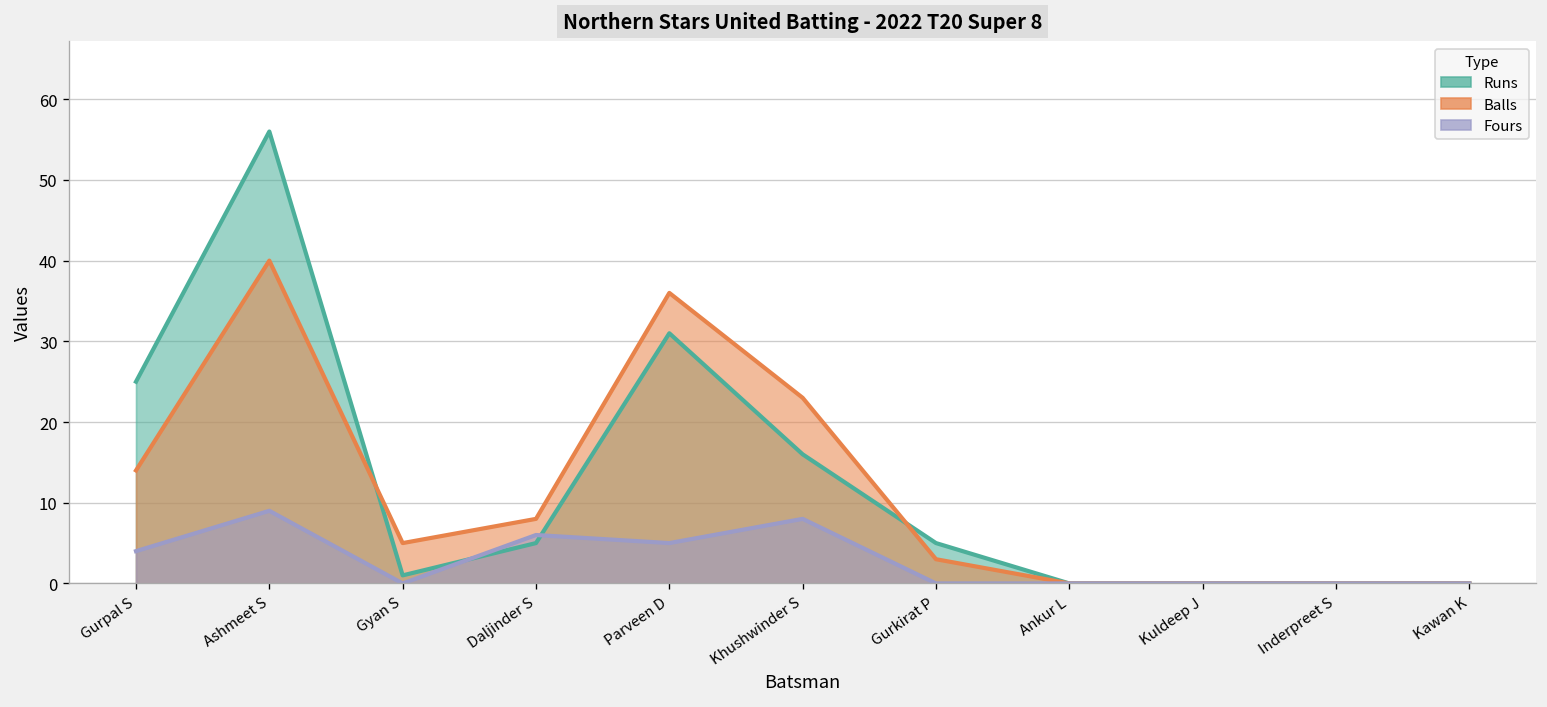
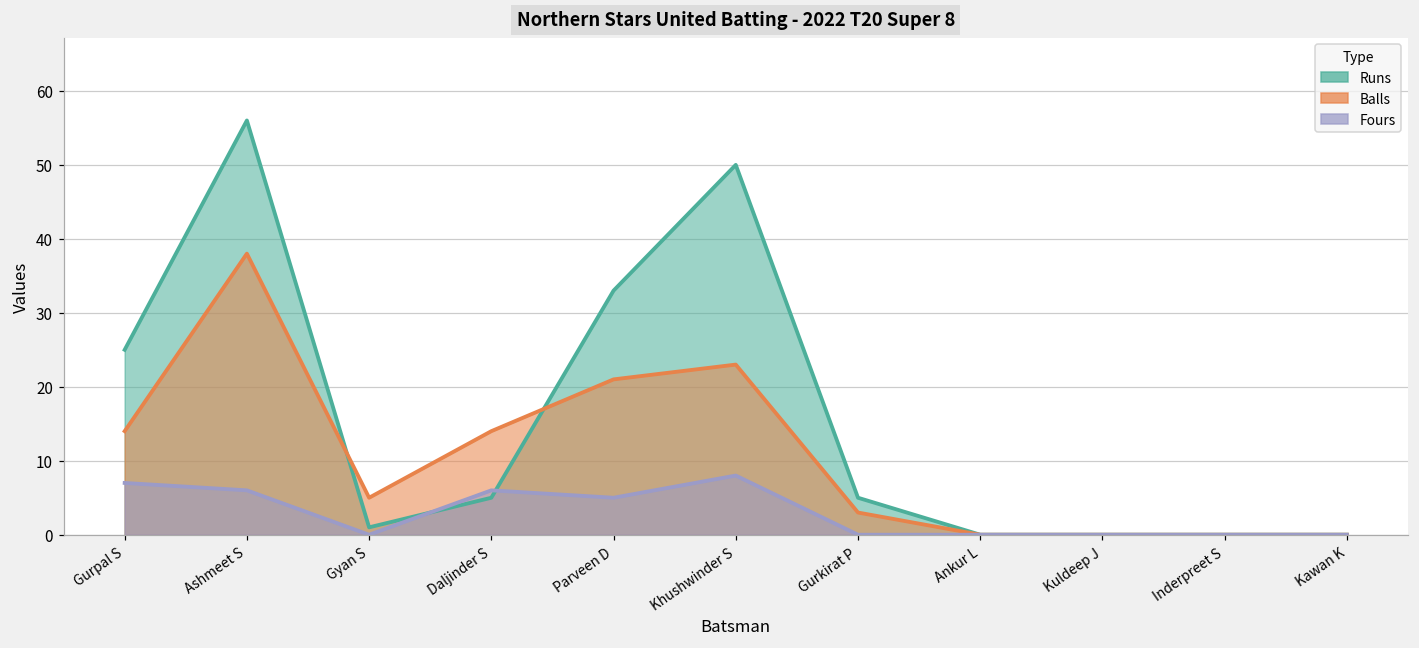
Fours, Gurpal S: 4 -> 7
Balls, Ashmeet S: 40 -> 38
Fours, Ashmeet S: 9 -> 6
Balls, Daljinder S: 8 -> 14
Runs, Parveen D: 31 -> 33
Balls, Parveen D: 36 -> 21
Runs, Khushwinder S: 16 -> 50
